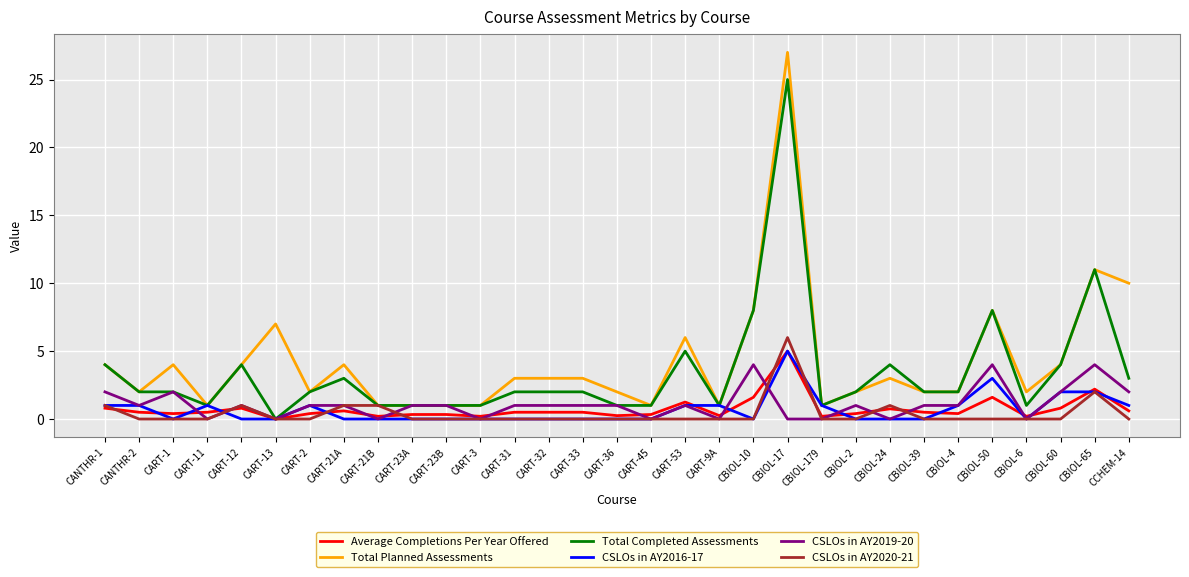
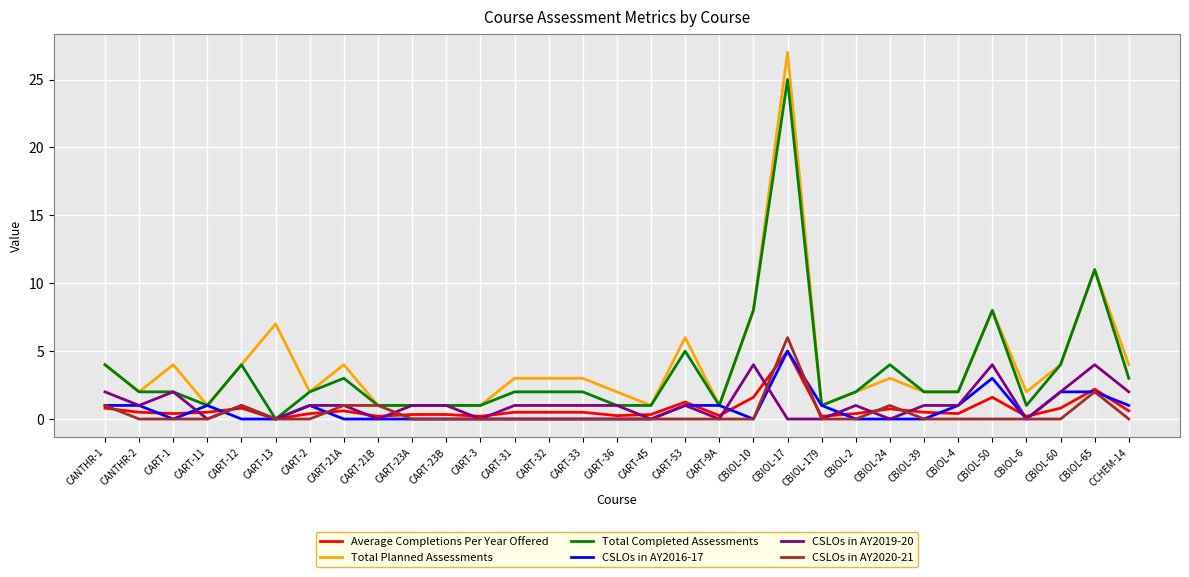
Total Planned Assessments, CCHEM-14: 10 -> 4
